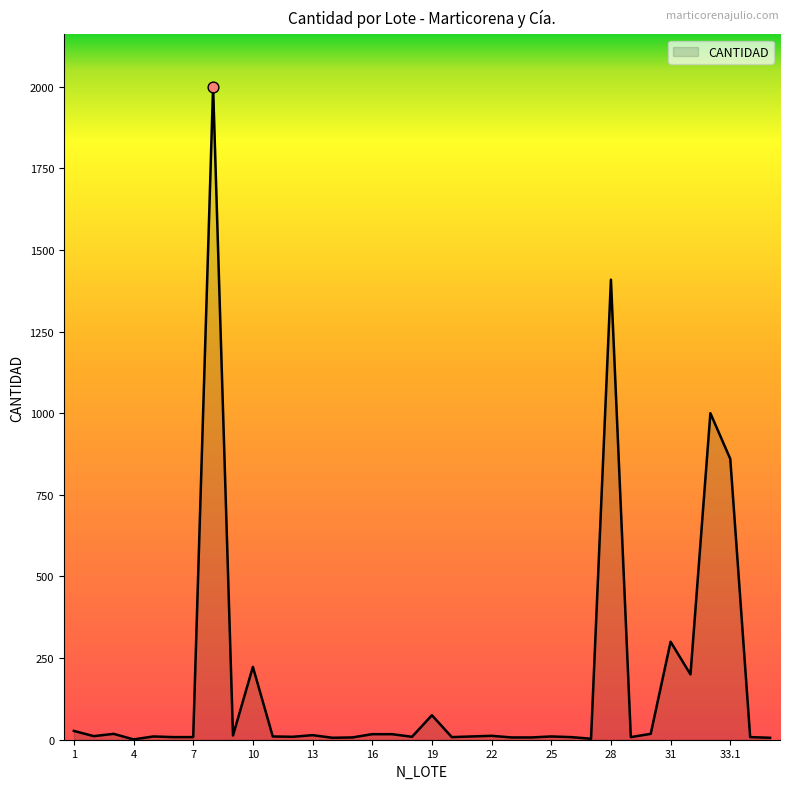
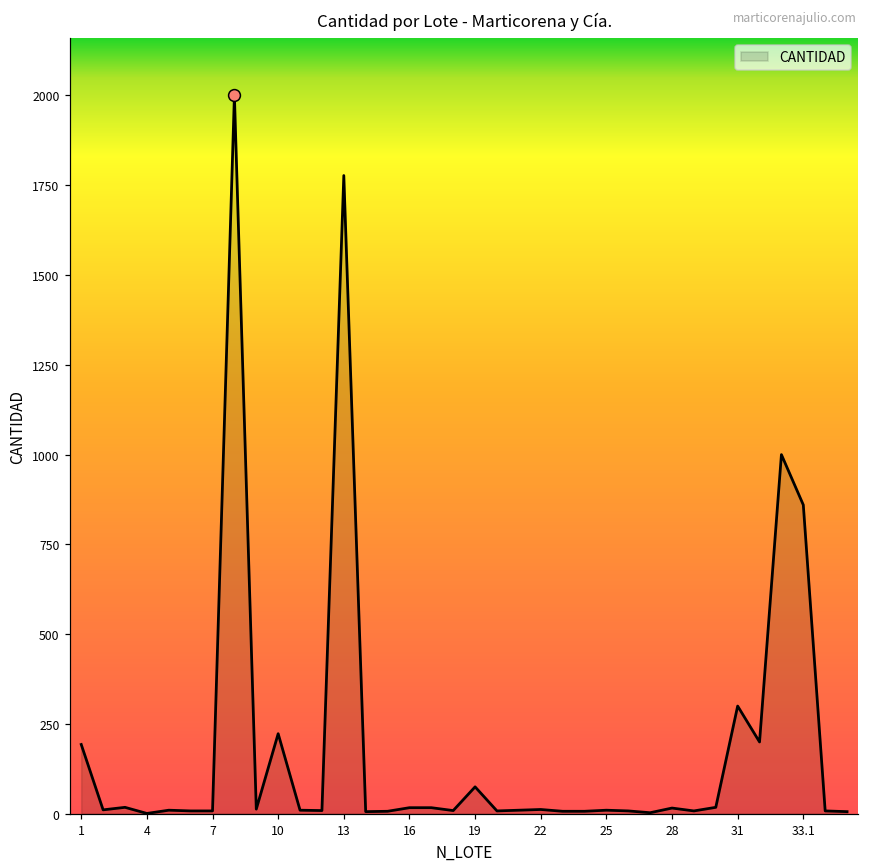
CANTIDAD, 1: 30 -> 190
CANTIDAD, 13: 10 -> 1780
CANTIDAD, 28: 1410 -> 20
